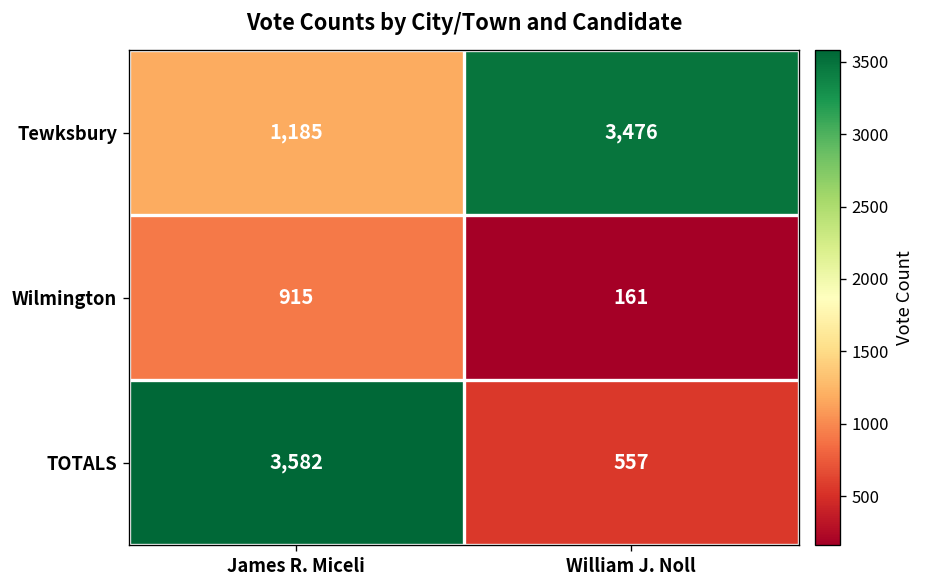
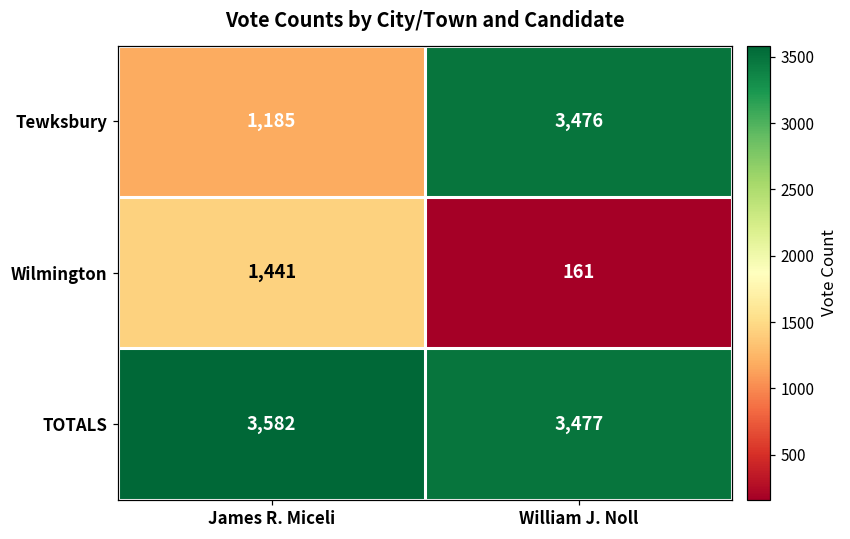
Wilmington, James R. Miceli: 915 -> 1,441
TOTALS, William J. Noll: 557 -> 3,477
